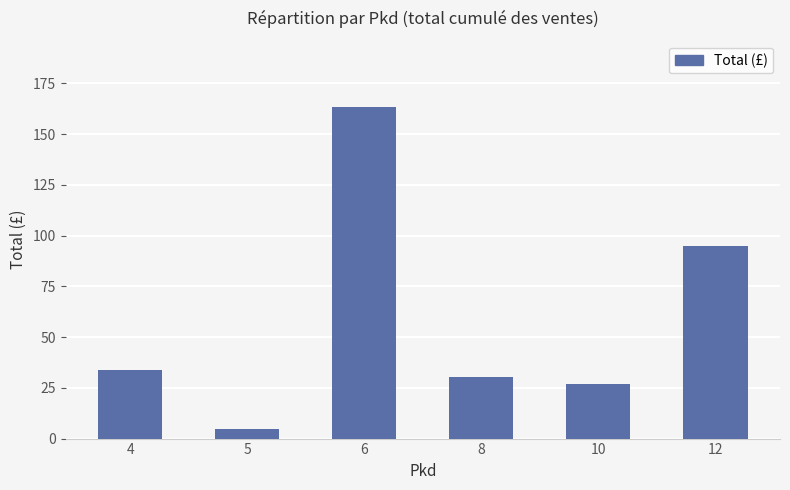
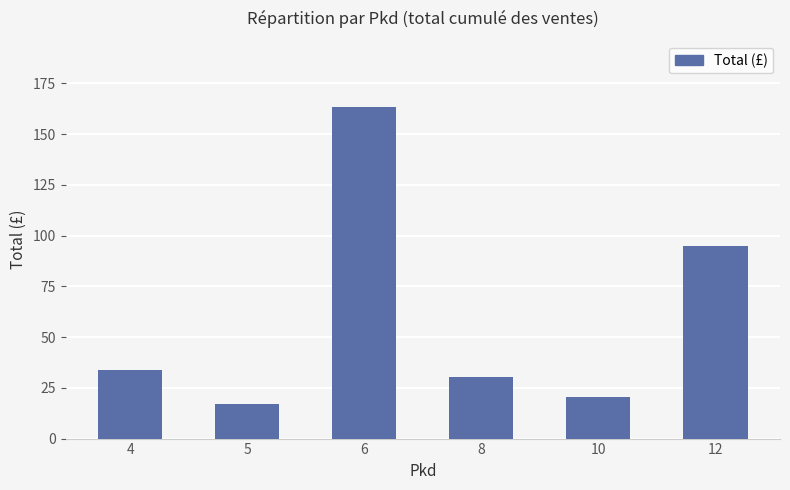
5: 5 -> 17
10: 27 -> 20
